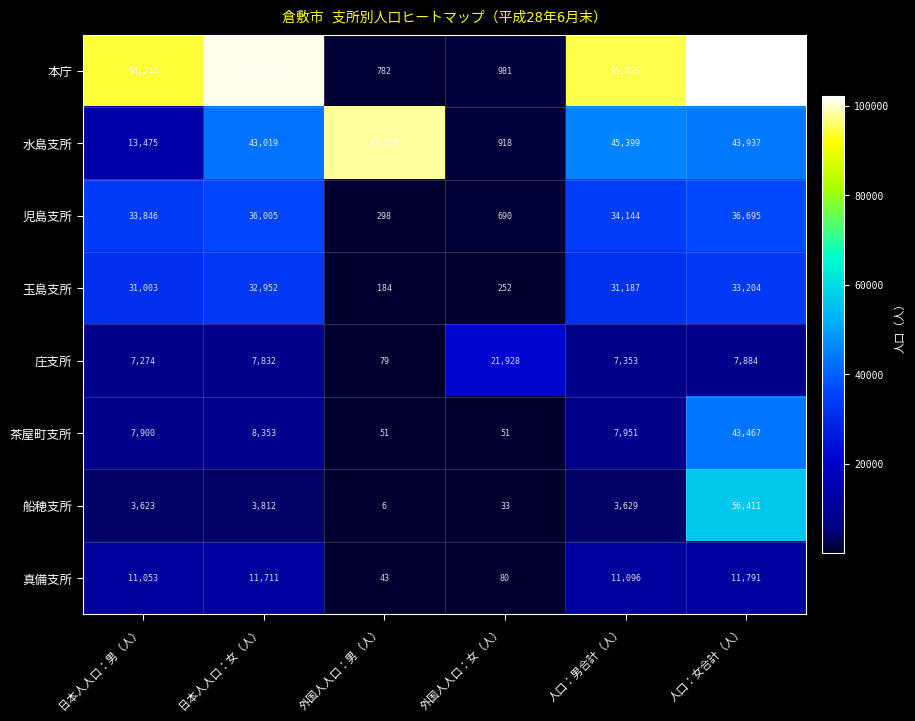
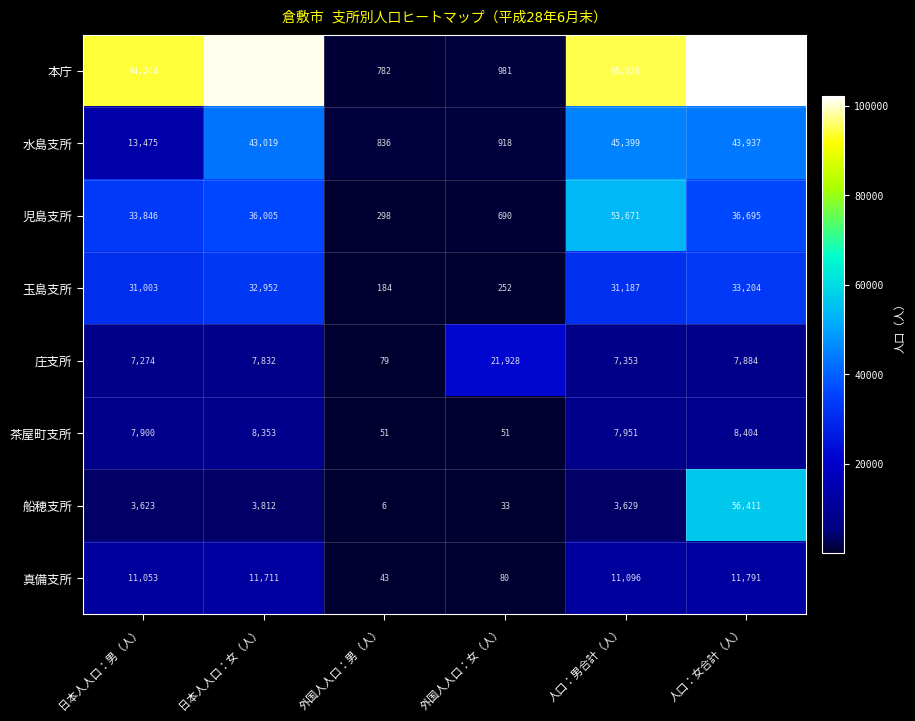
水島支所, 外国人人口：男（人）: 97,878 -> 836
児島支所, 人口：男合計（人）: 34,144 -> 53,671
茶屋町支所, 人口：女合計（人）: 43,467 -> 8,404
